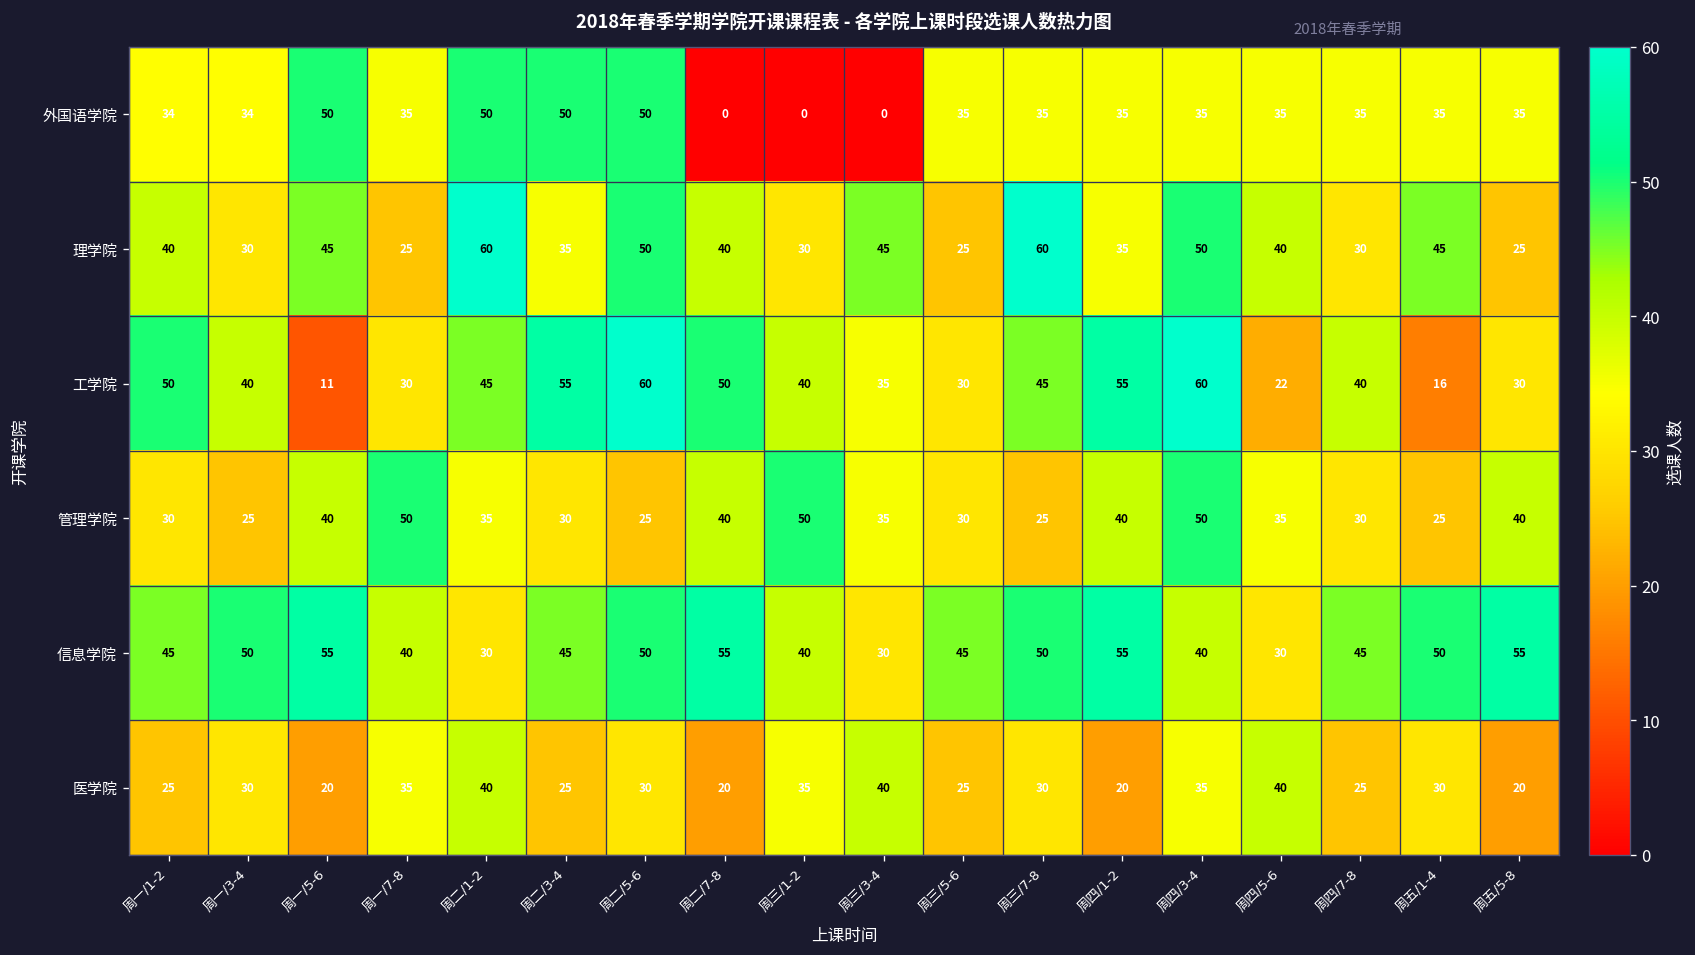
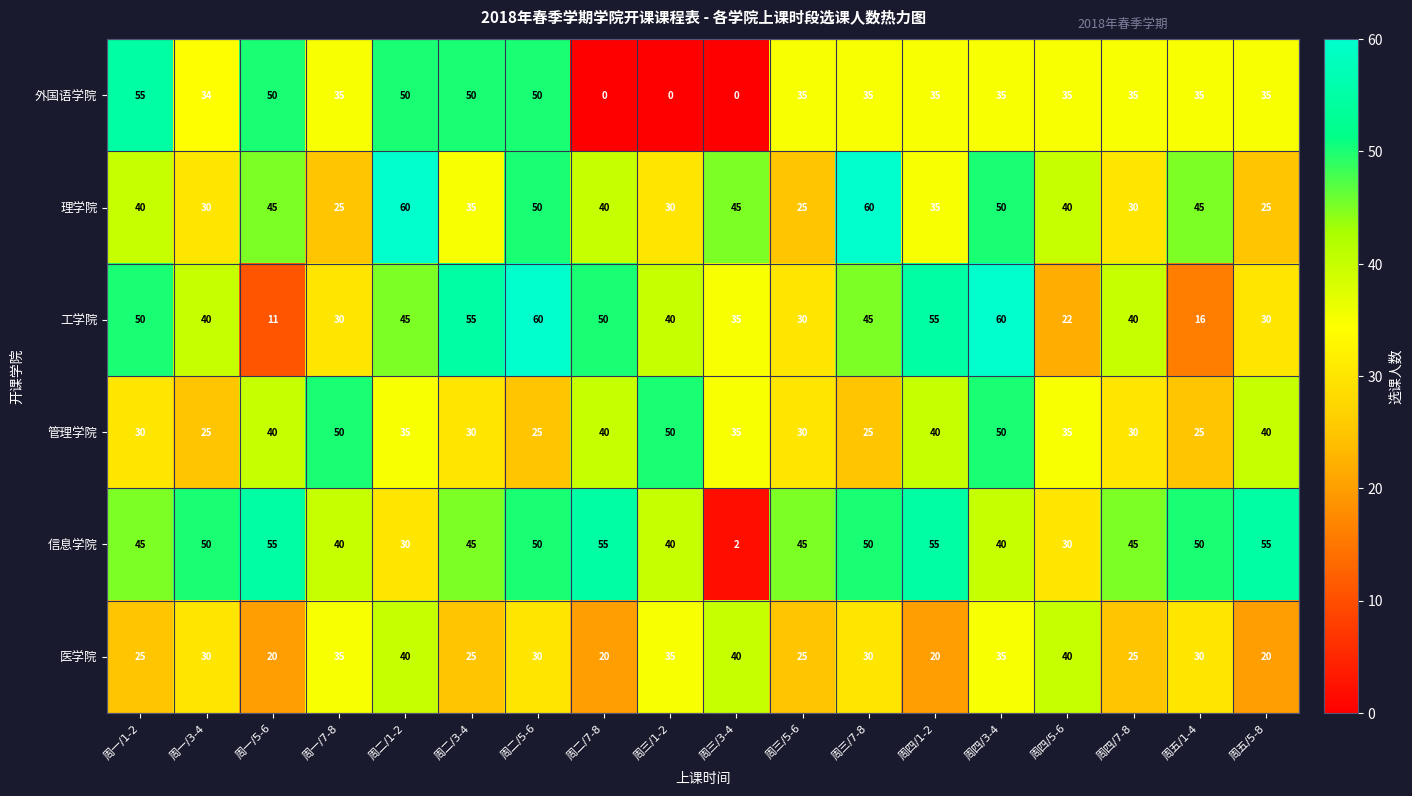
外国语学院, 周一/1-2: 34 -> 55
信息学院, 周三/3-4: 30 -> 2
